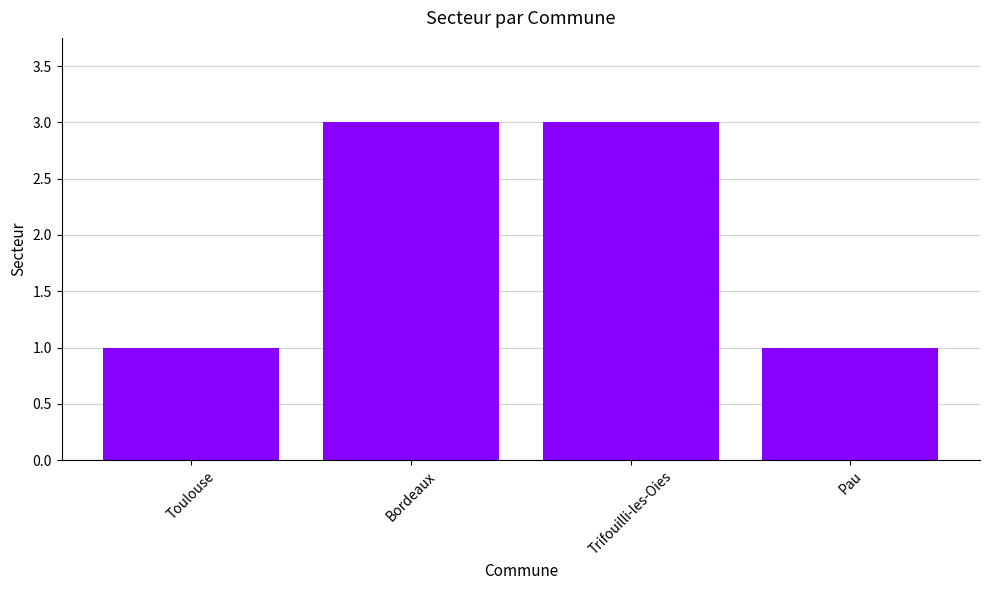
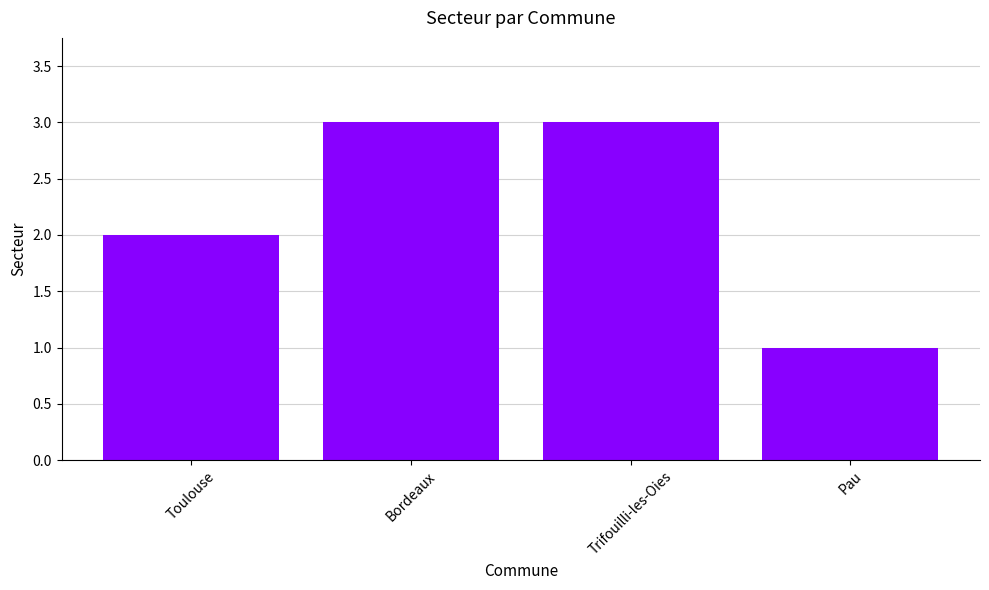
Toulouse: 1 -> 2
